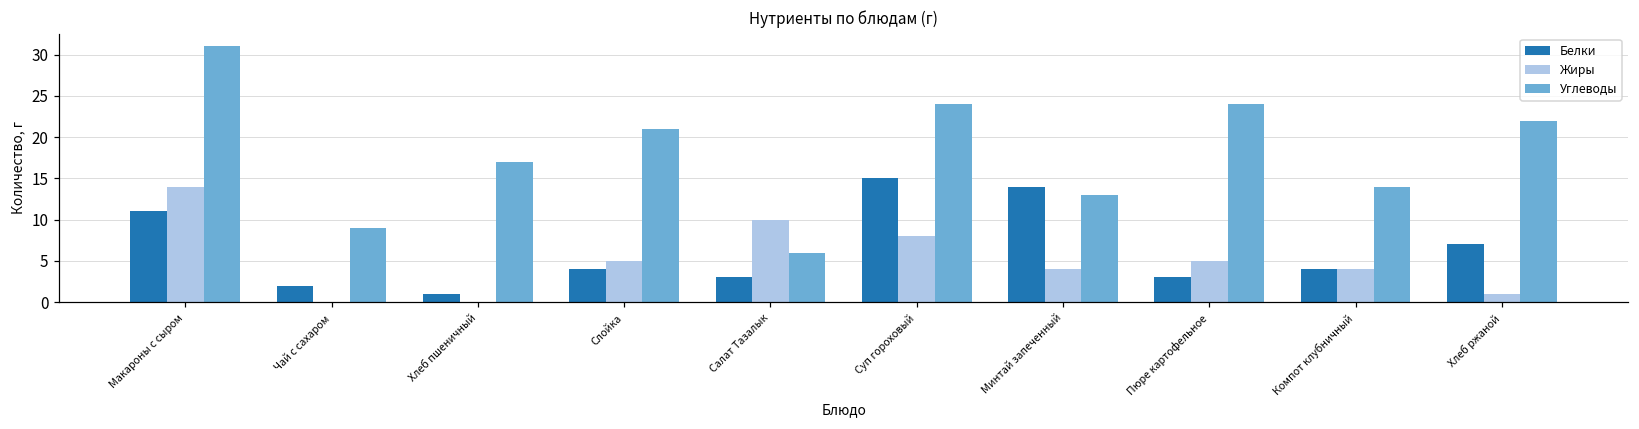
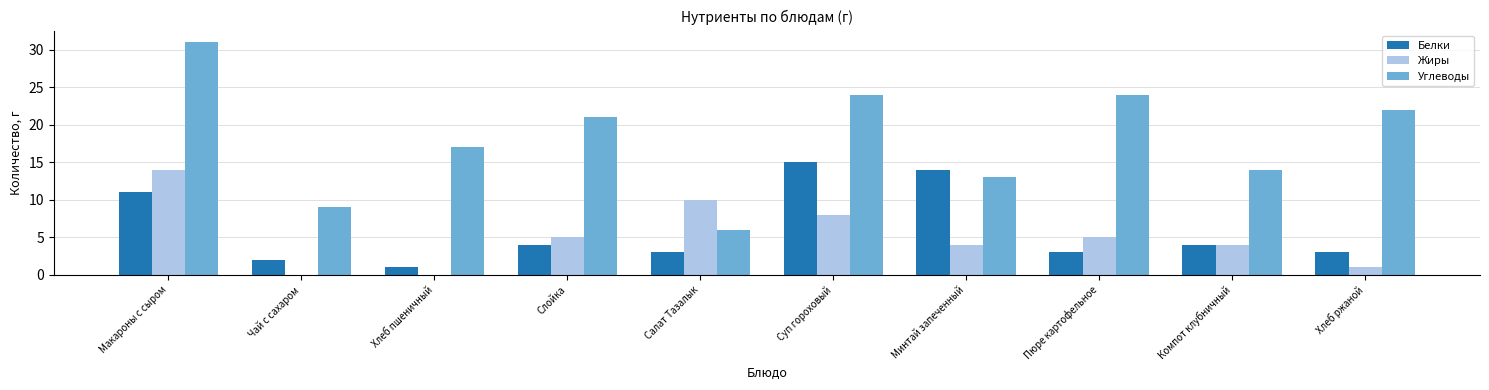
Белки, Хлеб ржаной: 7 -> 3
